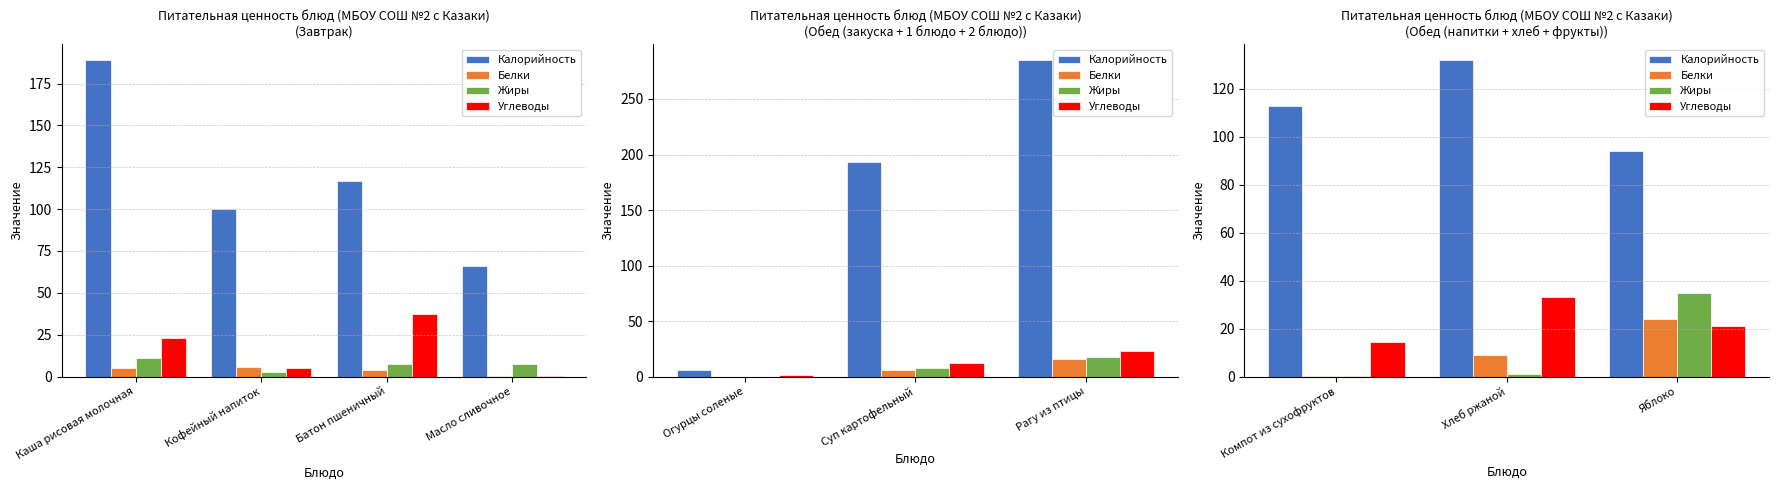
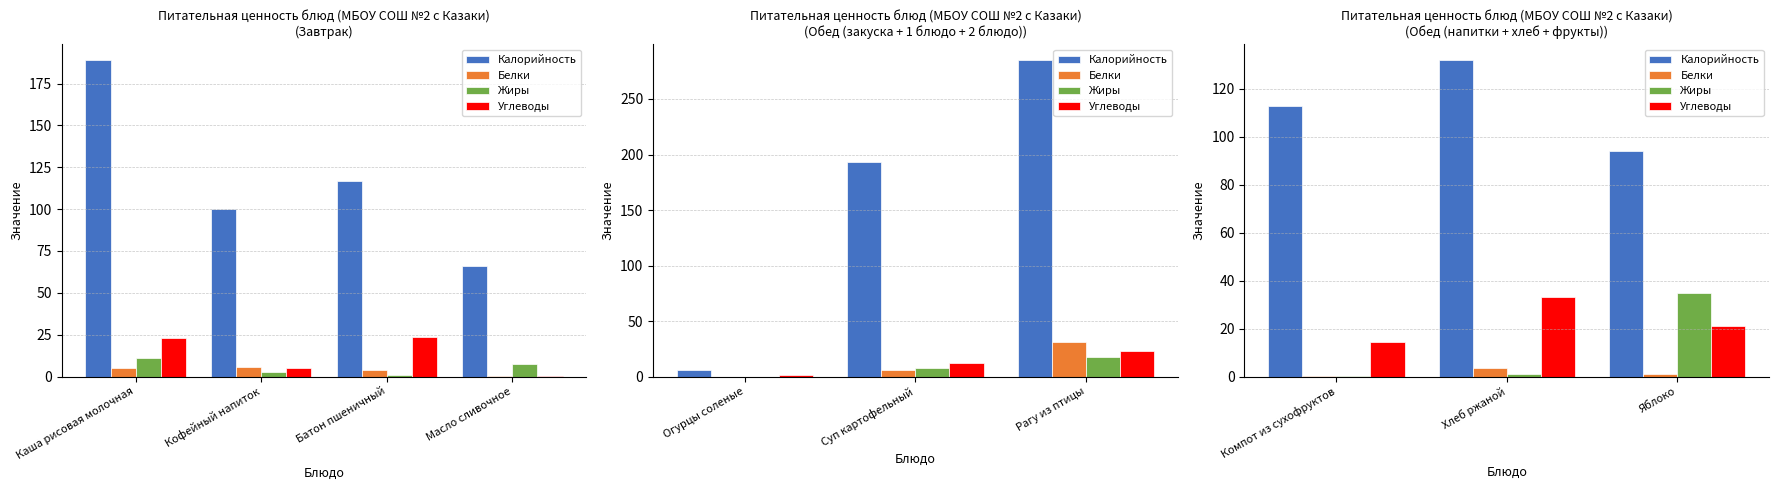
Питательная ценность блюд (МБОУ СОШ №2 с Казаки) (Завтрак), Жиры, Батон пшеничный: 7 -> 1
Питательная ценность блюд (МБОУ СОШ №2 с Казаки) (Завтрак), Углеводы, Батон пшеничный: 37 -> 24
Питательная ценность блюд (МБОУ СОШ №2 с Казаки) (Обед (закуска + 1 блюдо + 2 блюдо)), Белки, Рагу из птицы: 16 -> 31
Питательная ценность блюд (МБОУ СОШ №2 с Казаки) (Обед (напитки + хлеб + фрукты)), Белки, Хлеб ржаной: 9 -> 4
Питательная ценность блюд (МБОУ СОШ №2 с Казаки) (Обед (напитки + хлеб + фрукты)), Белки, Яблоко: 24 -> 1
